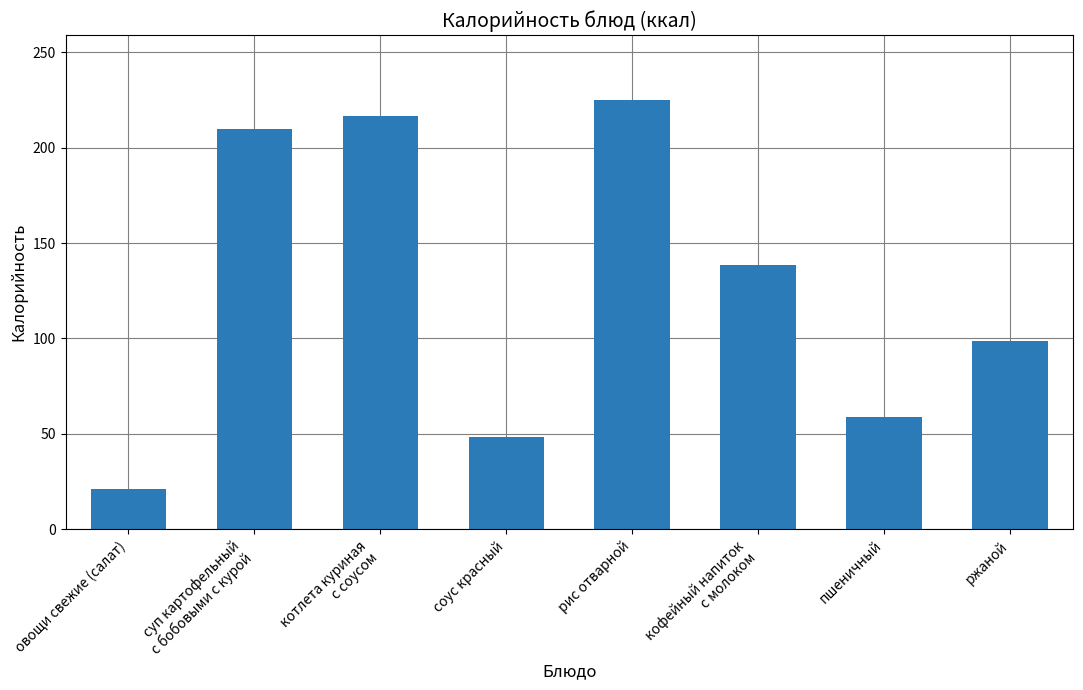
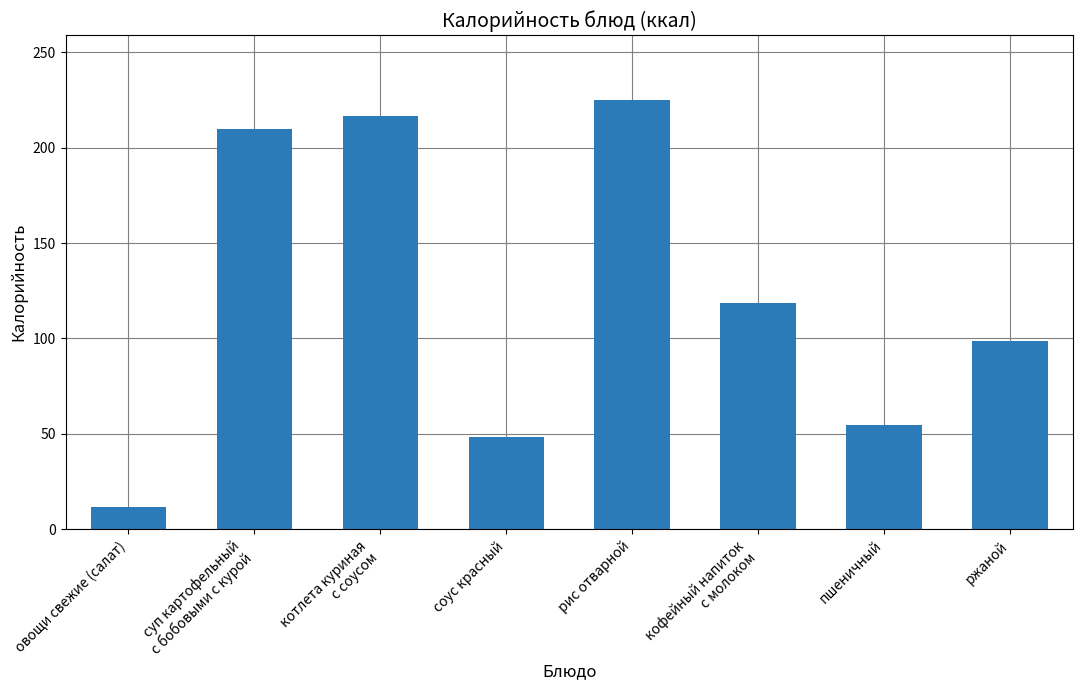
овощи свежие (салат): 21 -> 12
кофейный напиток с молоком: 138 -> 119
пшеничный: 59 -> 55
